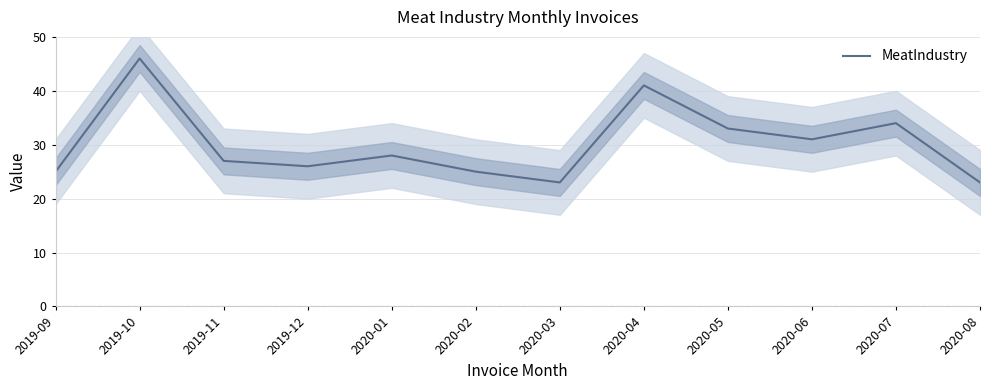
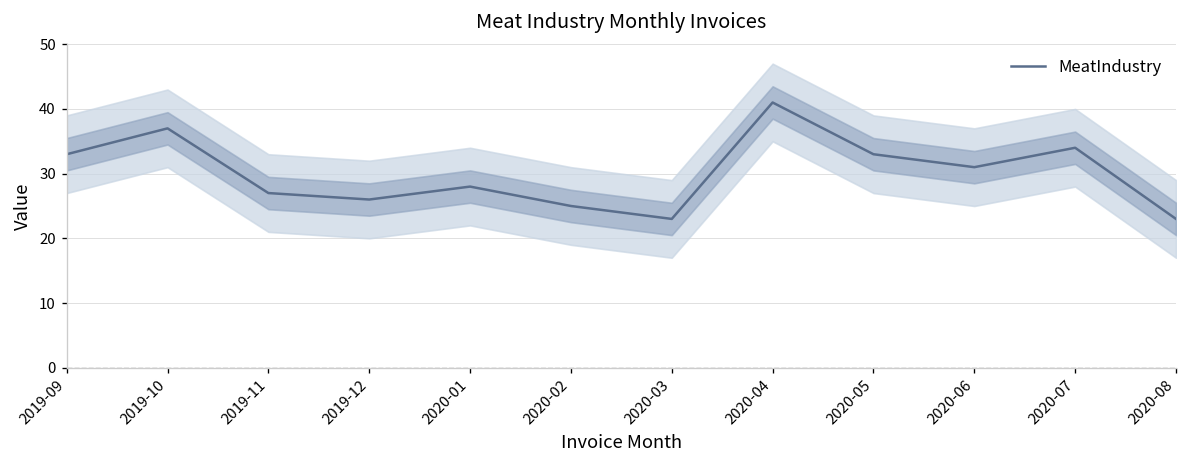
MeatIndustry, 2019-09: 25 -> 33
MeatIndustry, 2019-10: 46 -> 37
